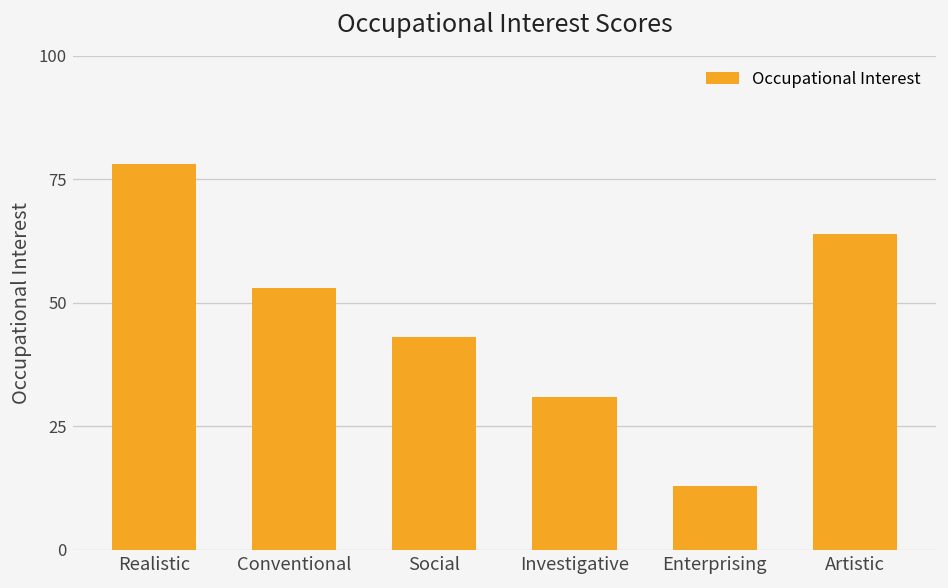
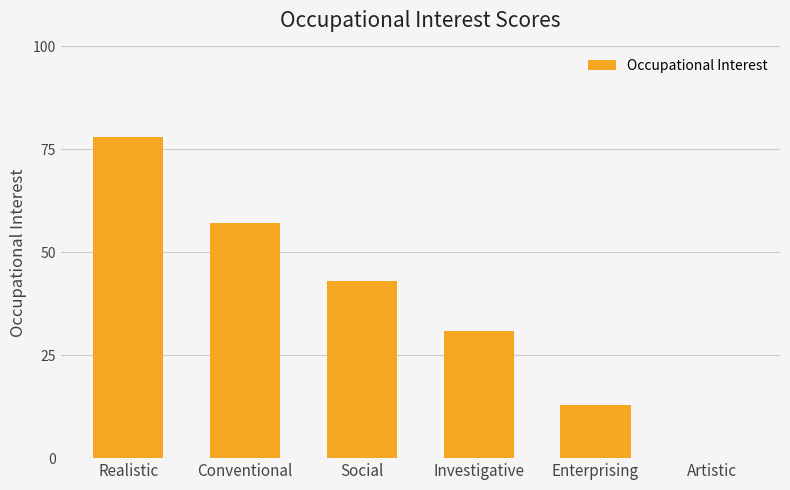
Conventional: 53 -> 57
Artistic: 64 -> 0
